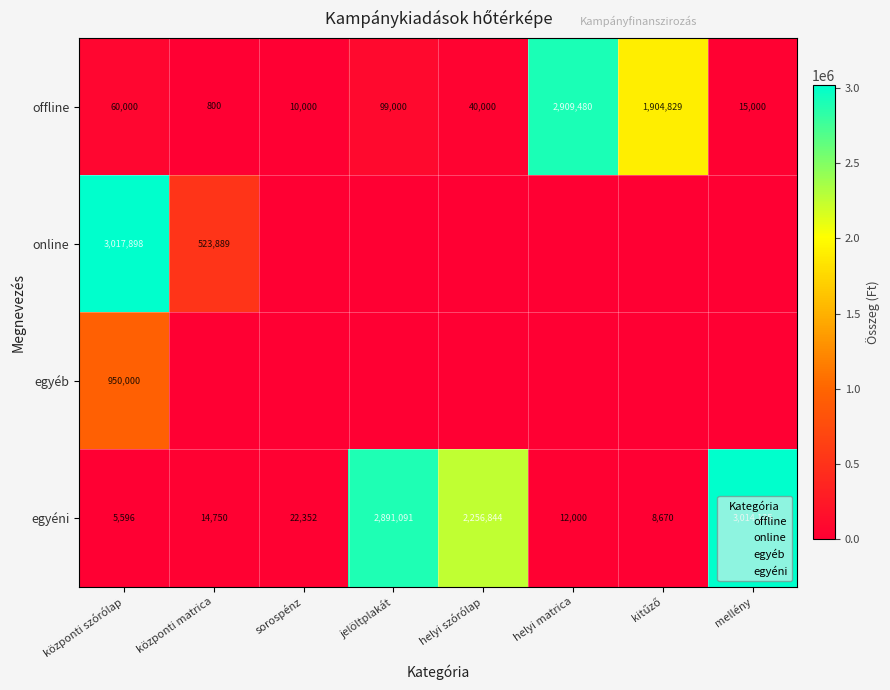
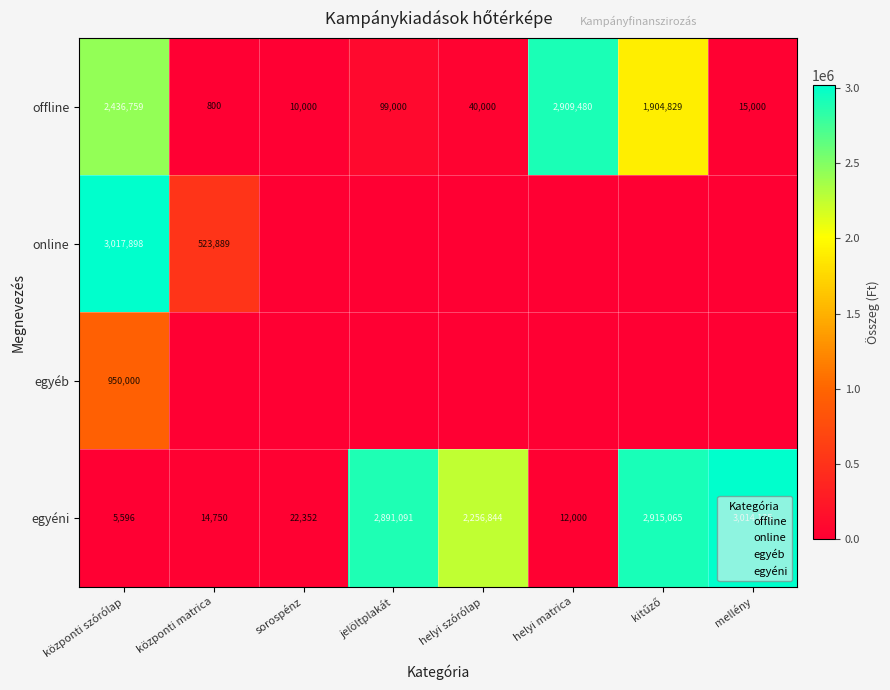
offline, központi szórólap: 60,000 -> 2,436,759
egyéni, kitűző: 8,670 -> 2,915,065
